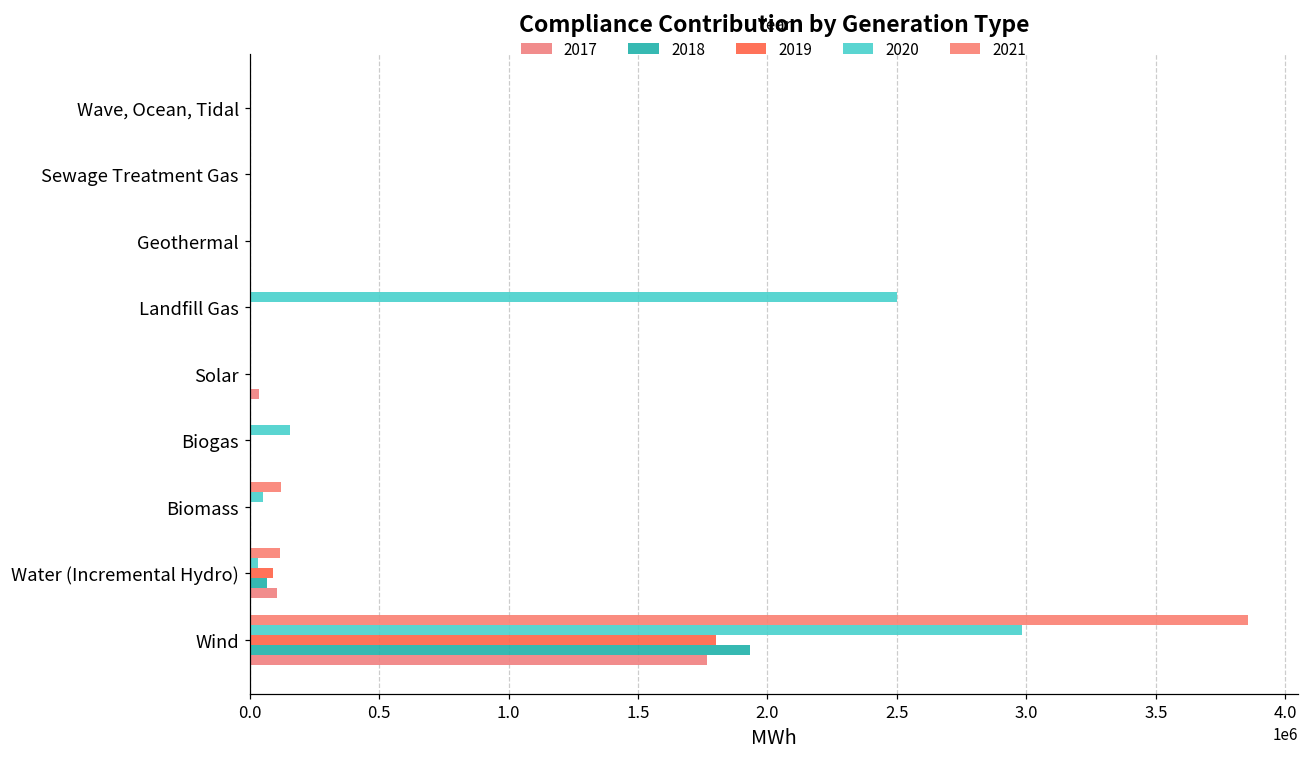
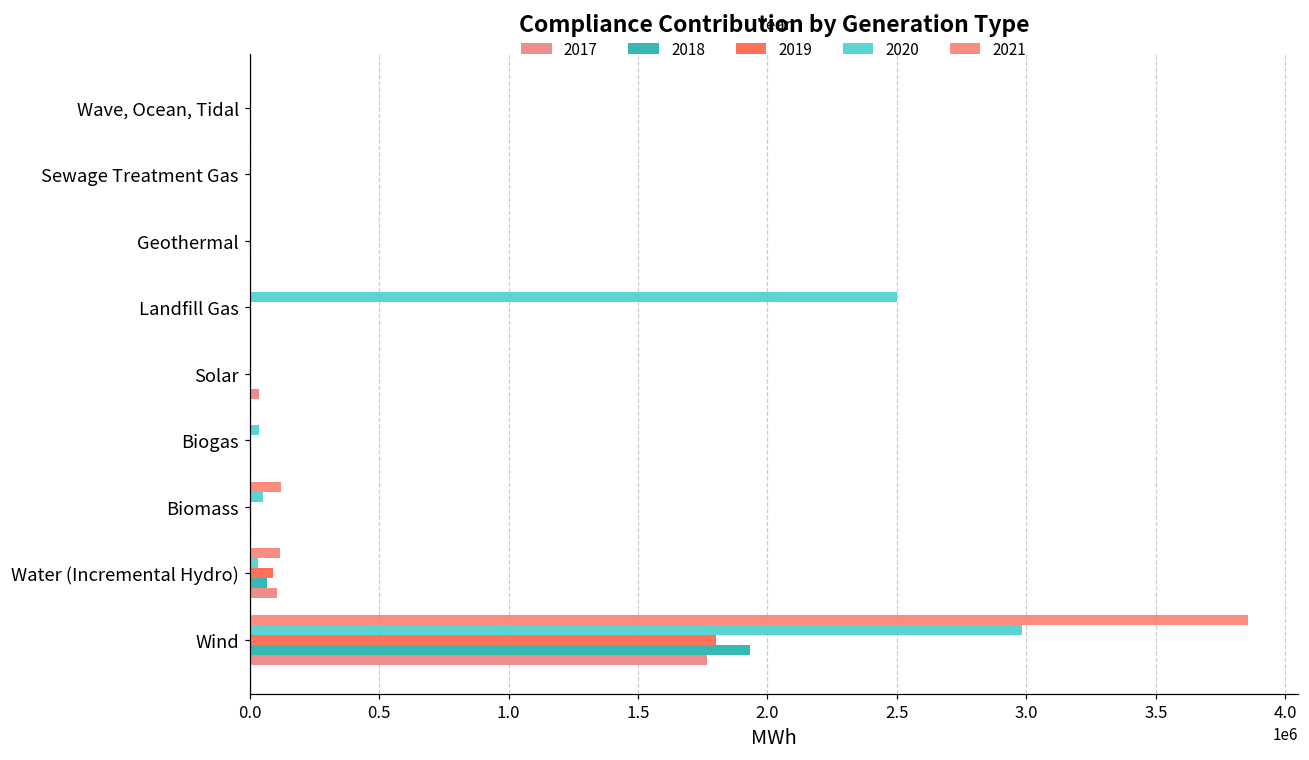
2020, Biogas: 160000 -> 40000
